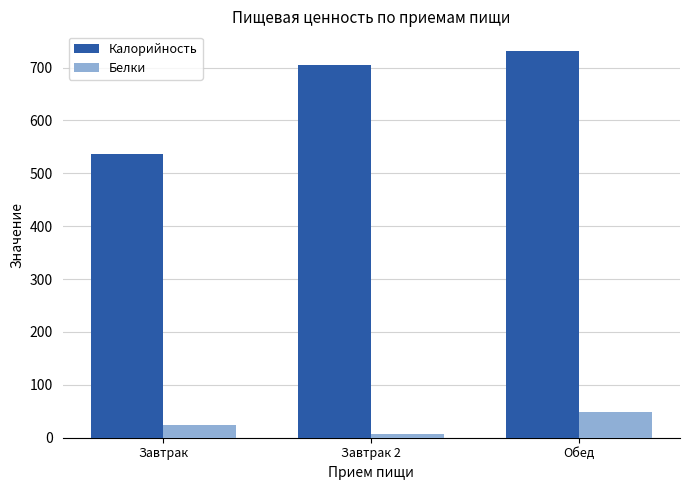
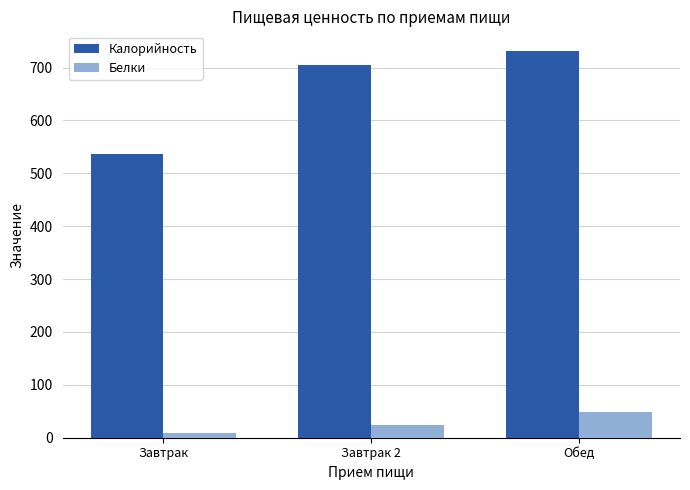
Белки, Завтрак: 20 -> 10
Белки, Завтрак 2: 10 -> 20
